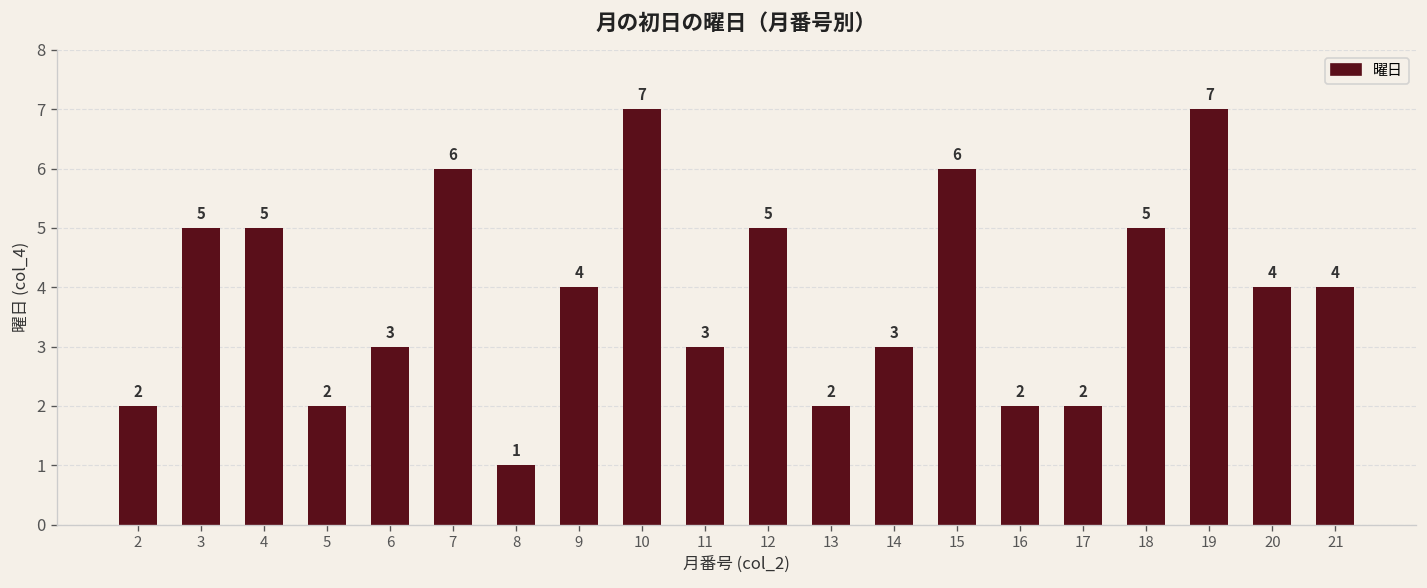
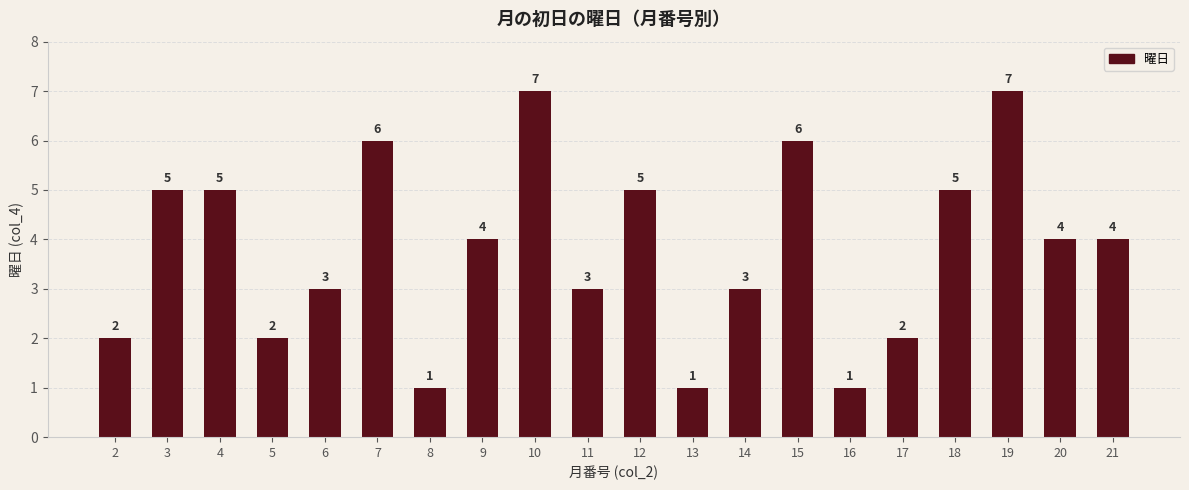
13: 2 -> 1
16: 2 -> 1
